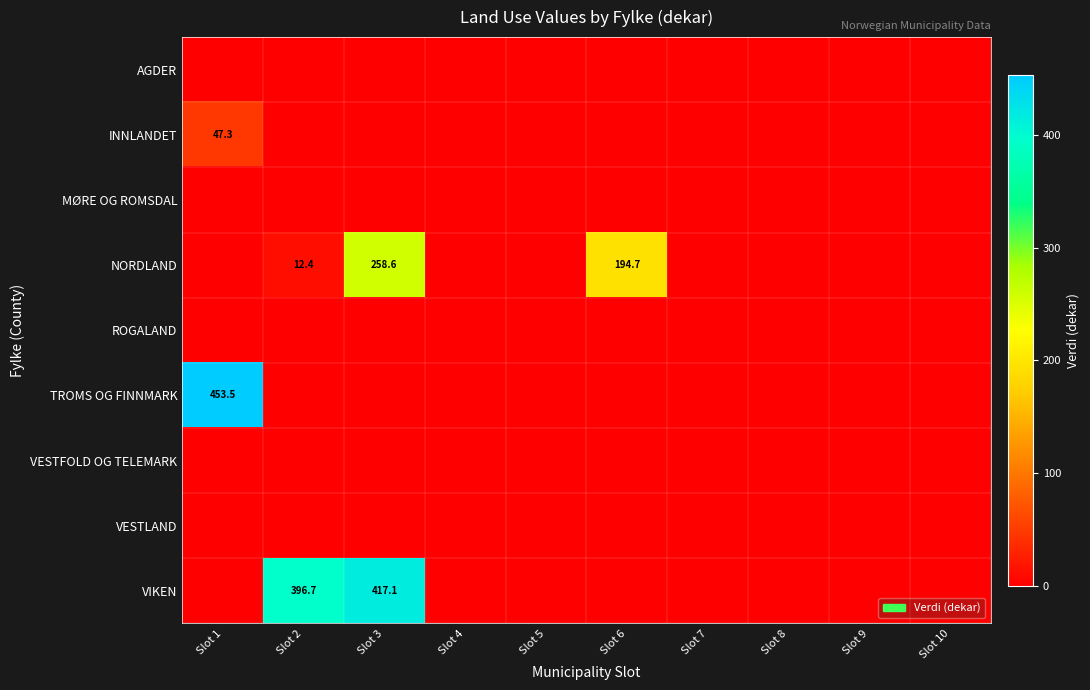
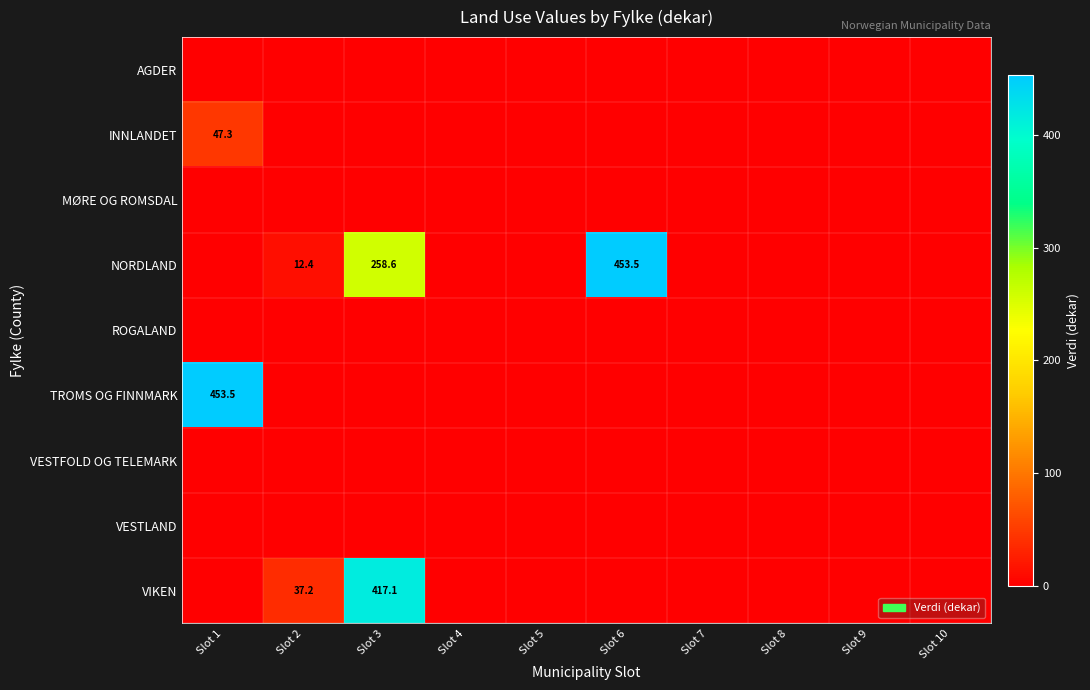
NORDLAND, Slot 6: 194.7 -> 453.5
VIKEN, Slot 2: 396.7 -> 37.2
